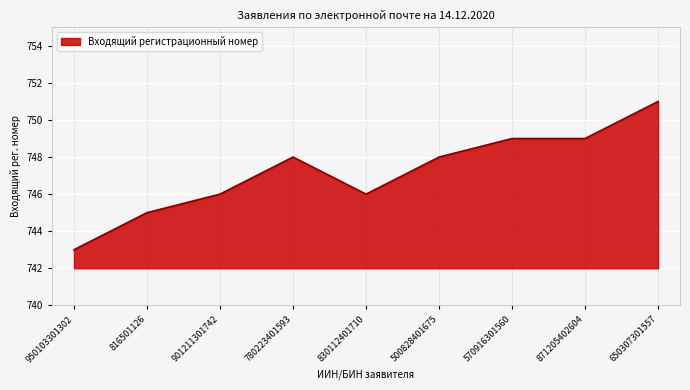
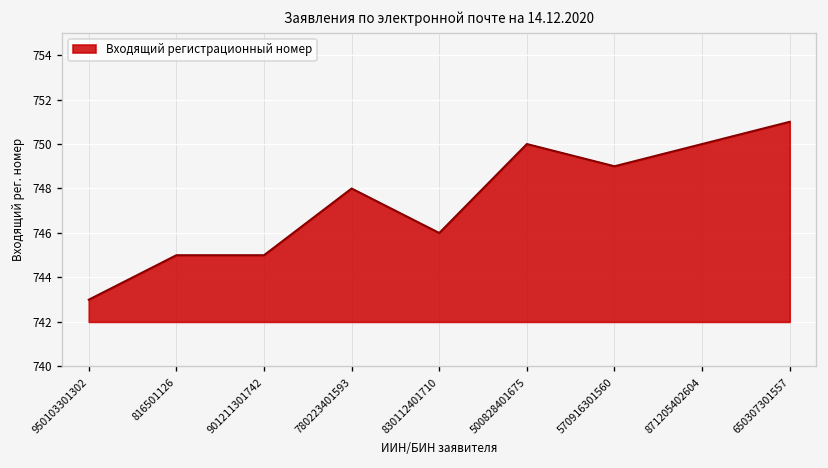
901211301742: 746 -> 745
500828401675: 748 -> 750
871205402604: 749 -> 750
